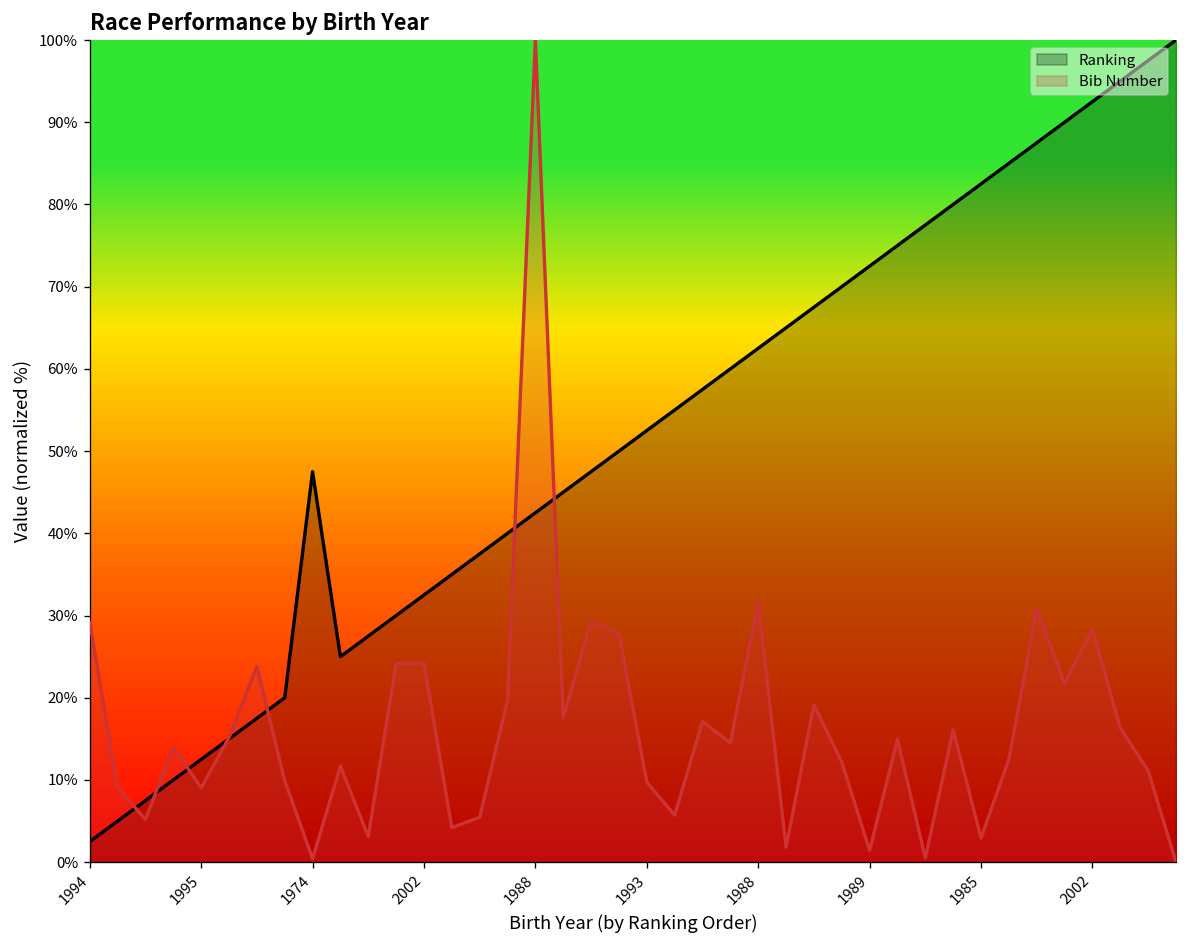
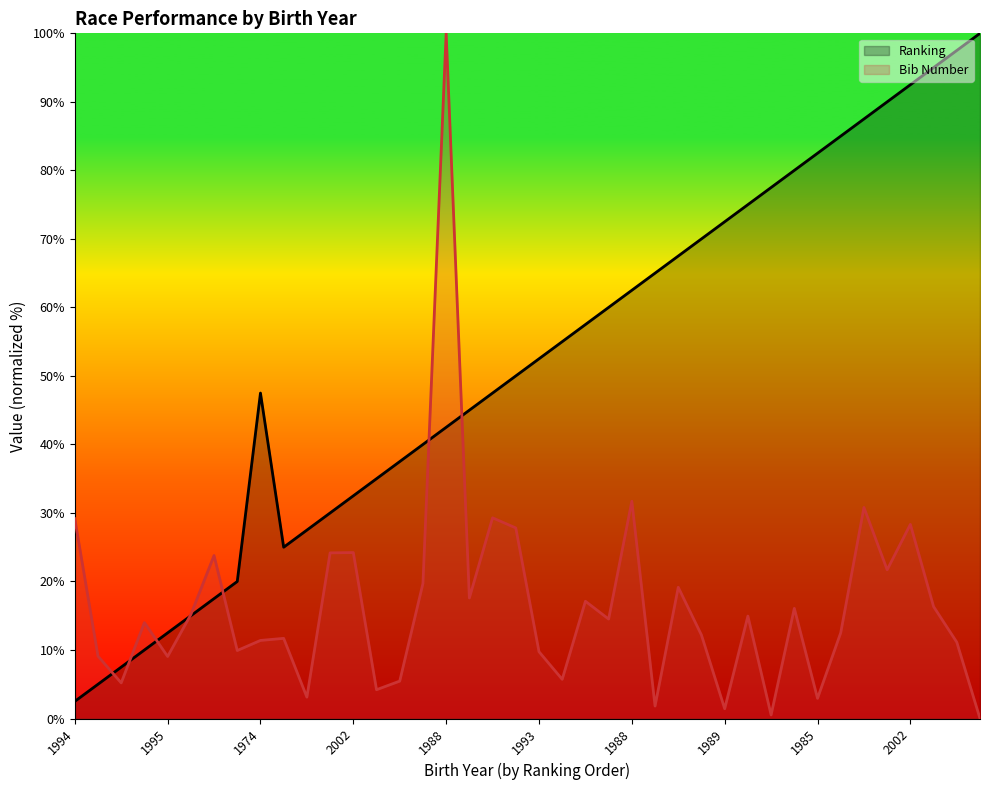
Bib Number, 1974: 0% -> 11%
